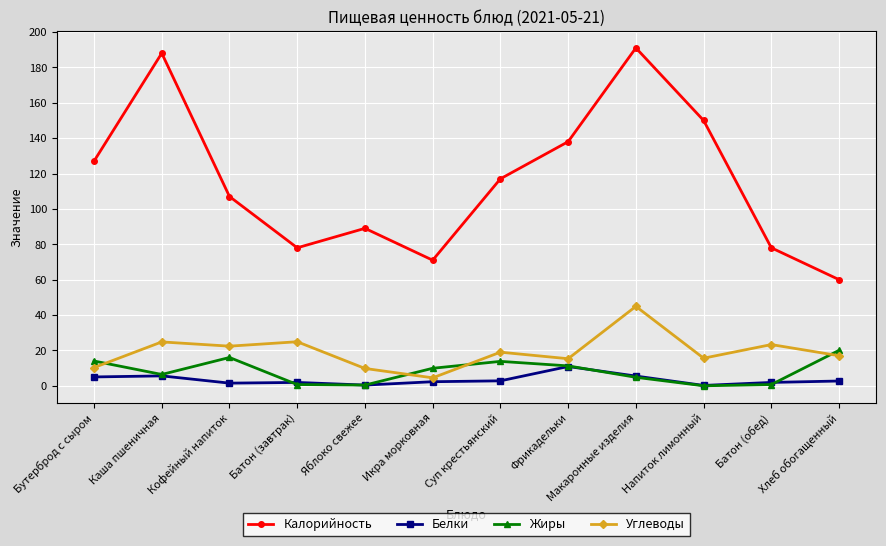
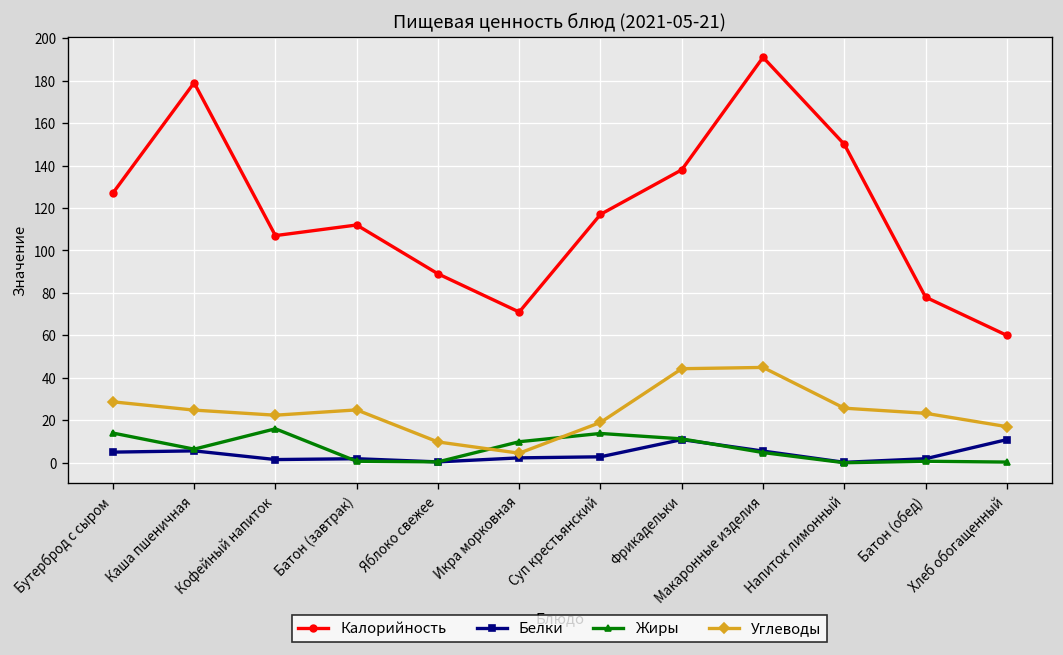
Углеводы, Бутерброд с сыром: 10 -> 29
Калорийность, Каша пшеничная: 188 -> 179
Калорийность, Батон (завтрак): 78 -> 112
Углеводы, Фрикадельки: 15 -> 44
Углеводы, Напиток лимонный: 16 -> 26
Белки, Хлеб обогащенный: 3 -> 11
Жиры, Хлеб обогащенный: 20 -> 0
